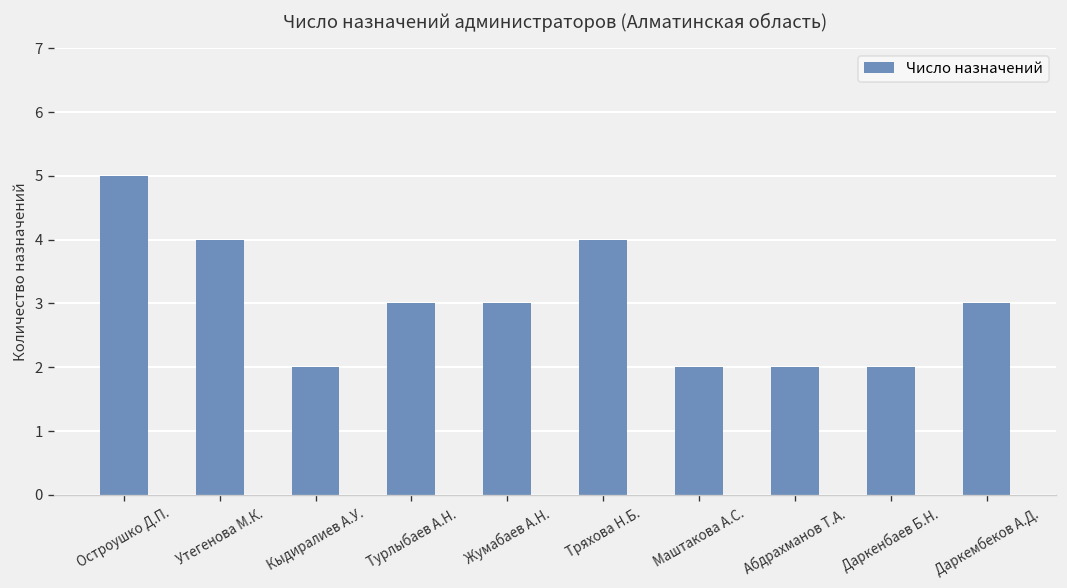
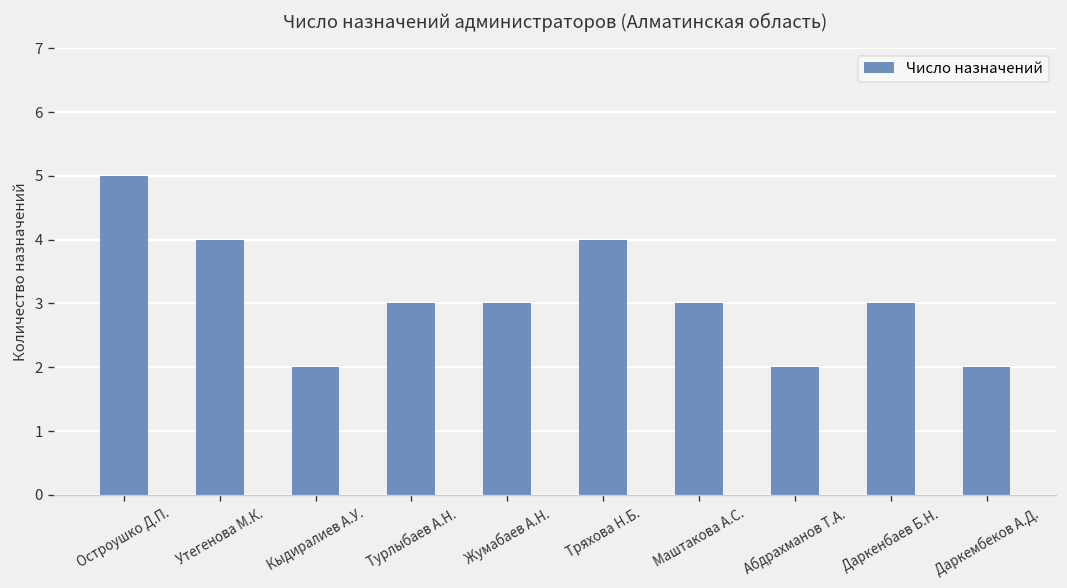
Маштакова А.С.: 2 -> 3
Даркенбаев Б.Н.: 2 -> 3
Даркембеков А.Д.: 3 -> 2
